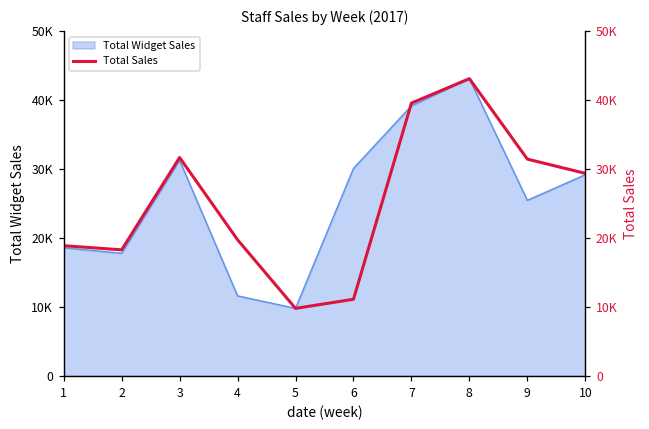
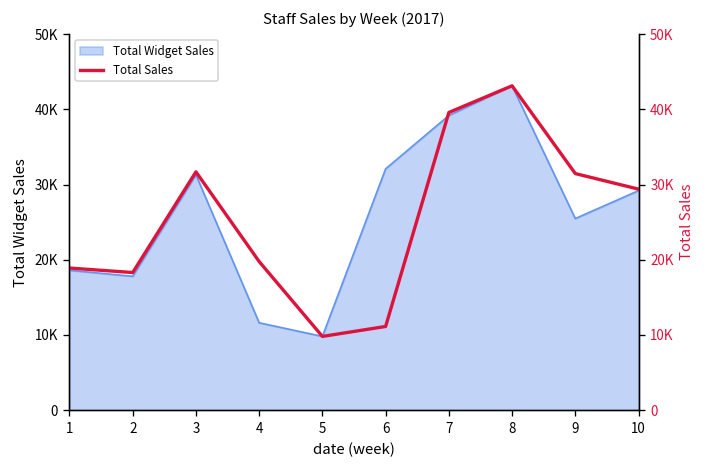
Total Widget Sales, 6: 30000 -> 32000
